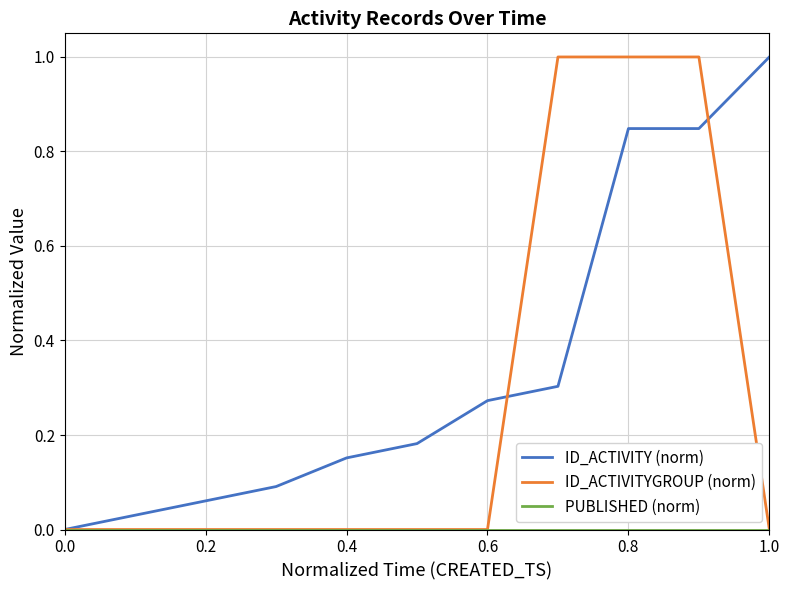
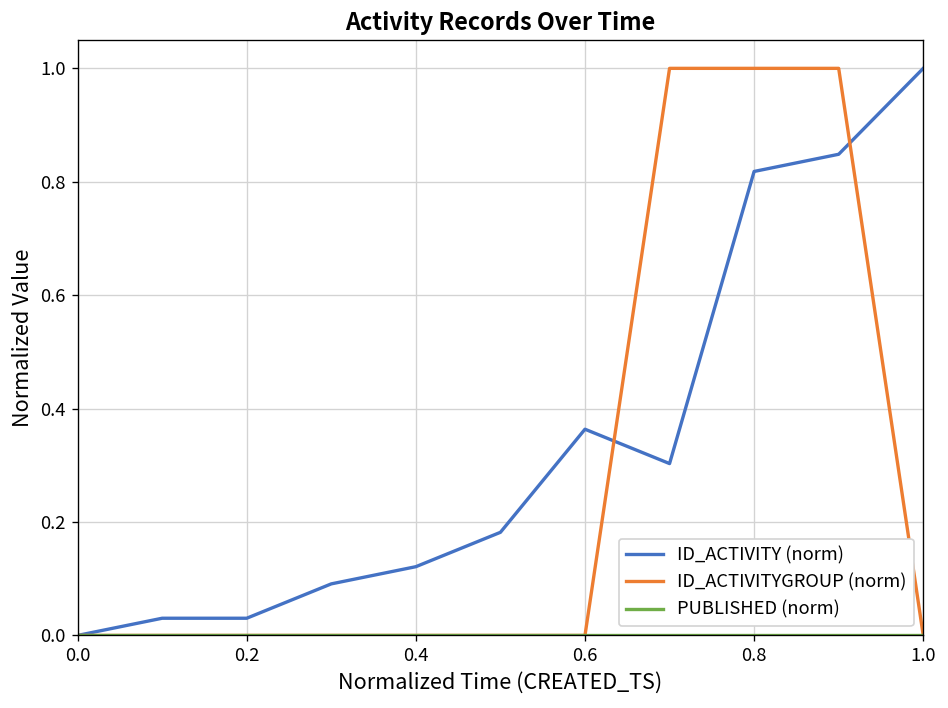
ID_ACTIVITY (norm), 0.2: 0.06 -> 0.03
ID_ACTIVITY (norm), 0.4: 0.15 -> 0.12
ID_ACTIVITY (norm), 0.6: 0.27 -> 0.36
ID_ACTIVITY (norm), 0.8: 0.85 -> 0.82
